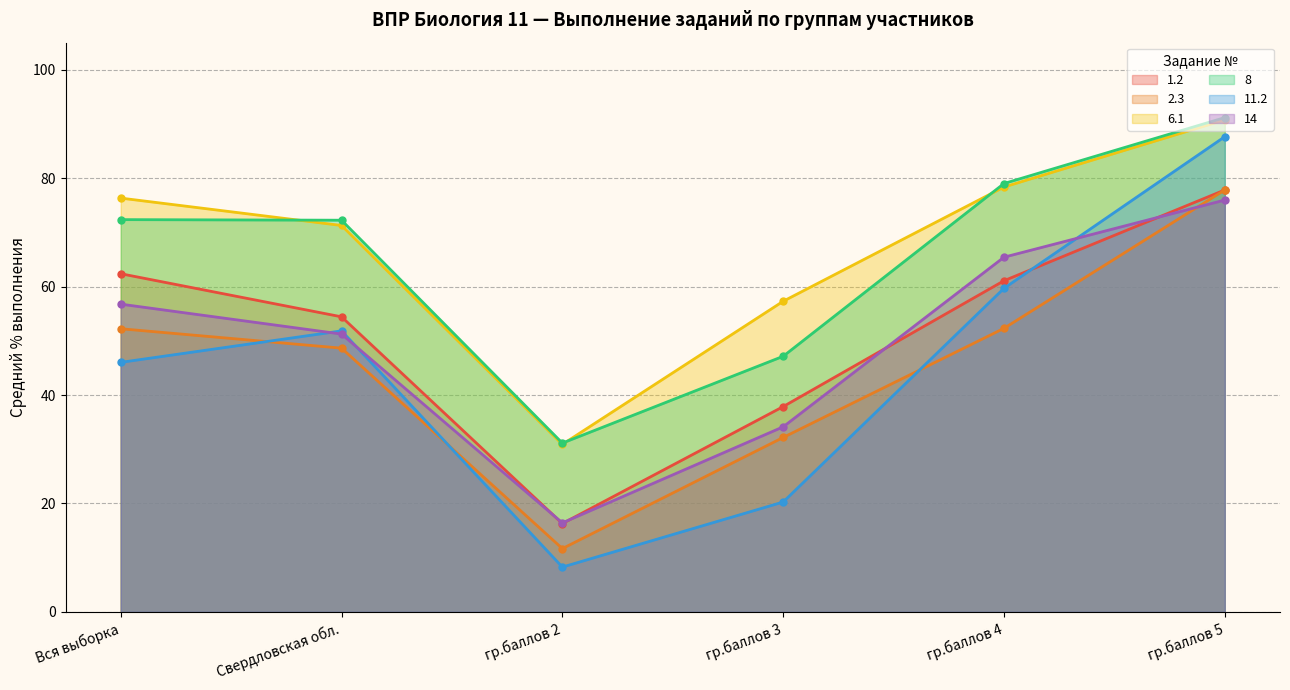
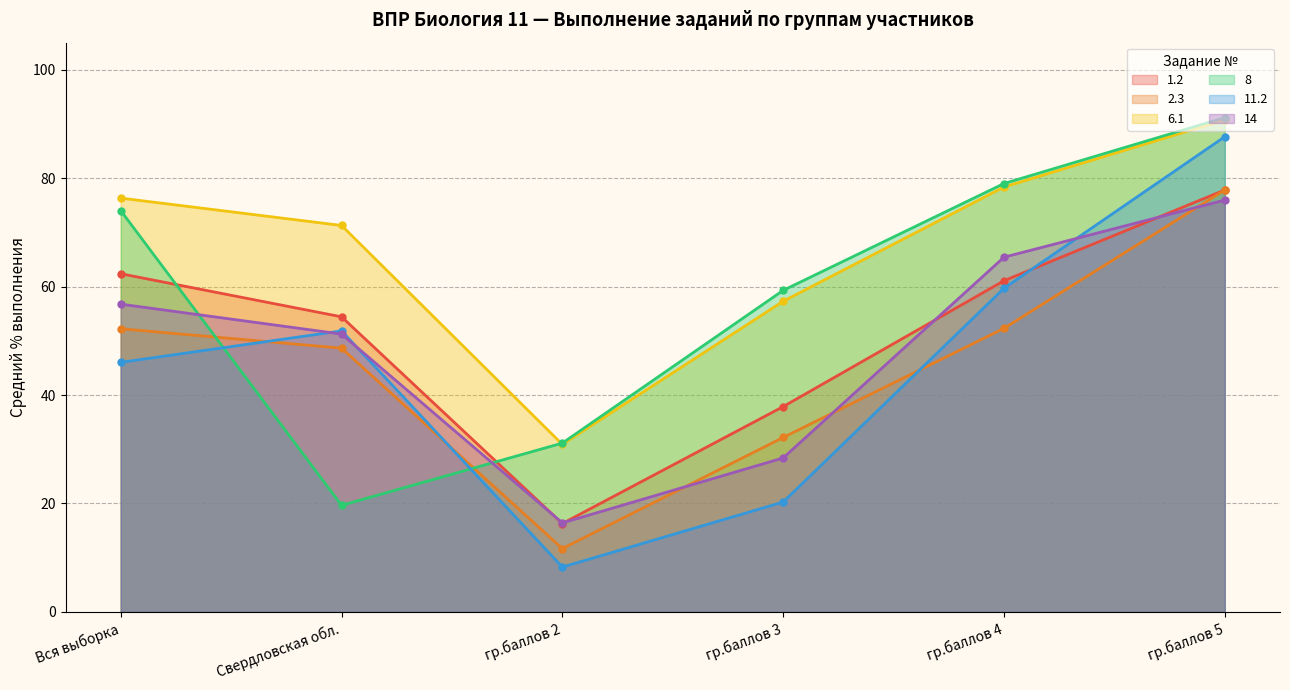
8, Вся выборка: 72 -> 74
8, Свердловская обл.: 72 -> 20
8, гр.баллов 3: 47 -> 59
14, гр.баллов 3: 34 -> 28
